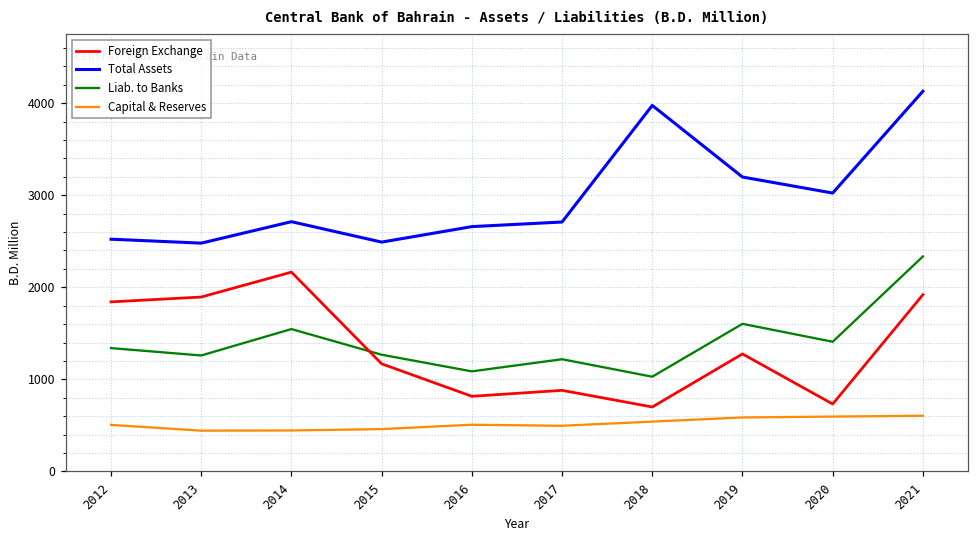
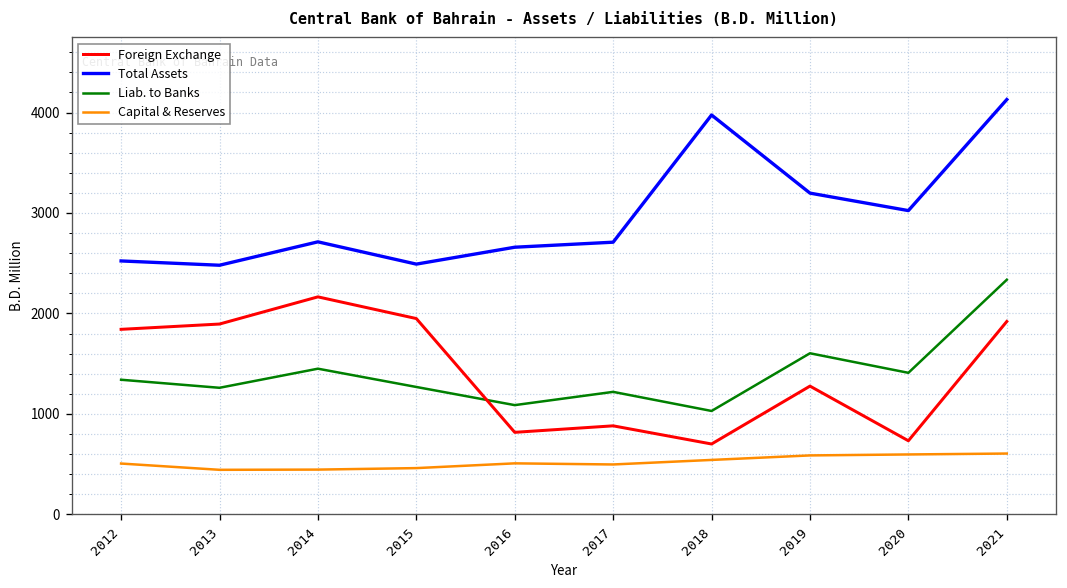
Liab. to Banks, 2014: 1500 -> 1400
Foreign Exchange, 2015: 1200 -> 1900
